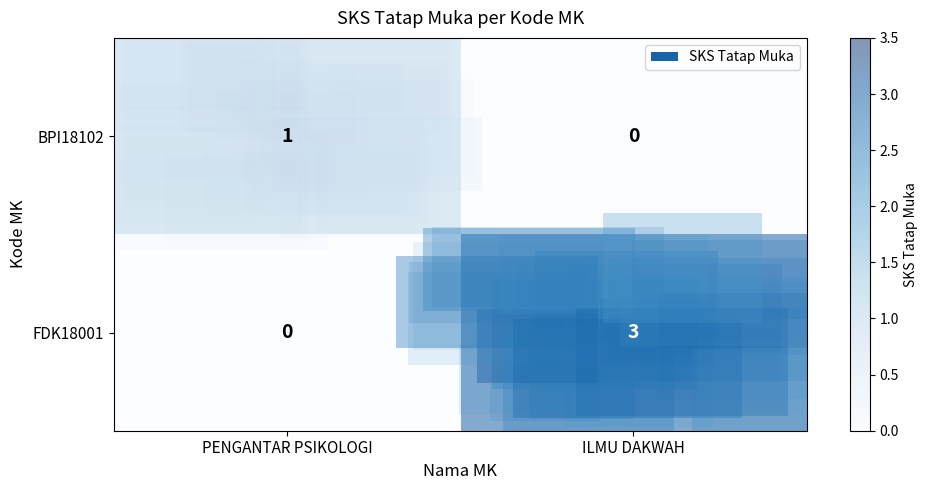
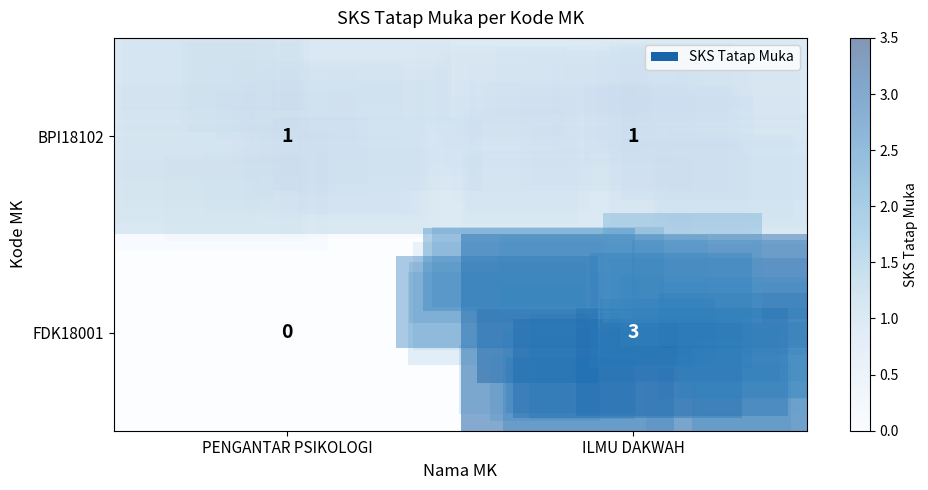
BPI18102, ILMU DAKWAH: 0 -> 1
